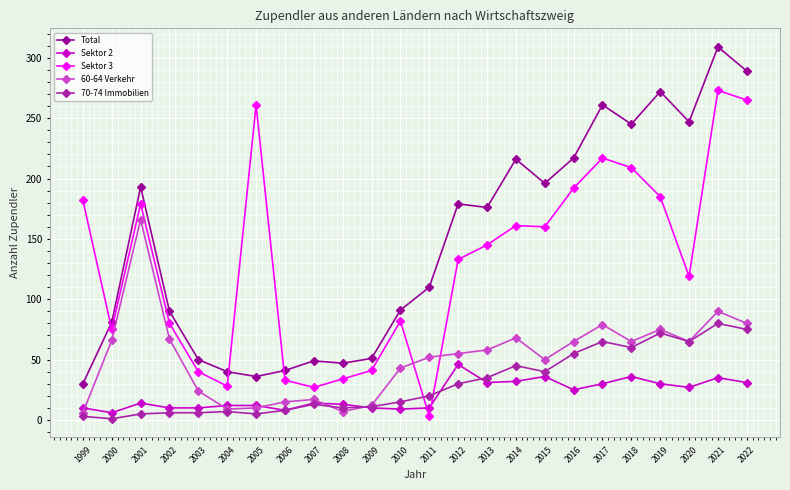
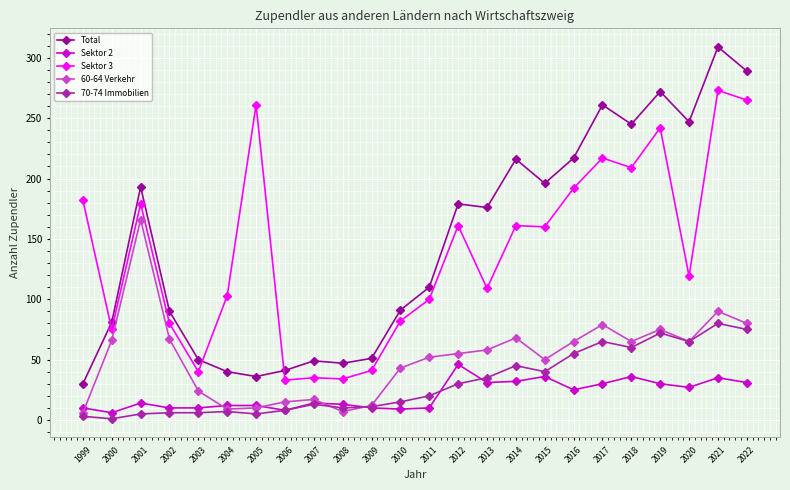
Sektor 3, 2004: 28 -> 103
Sektor 3, 2007: 27 -> 35
Sektor 3, 2011: 3 -> 100
Sektor 3, 2012: 133 -> 161
Sektor 3, 2013: 145 -> 109
Sektor 3, 2019: 185 -> 242
